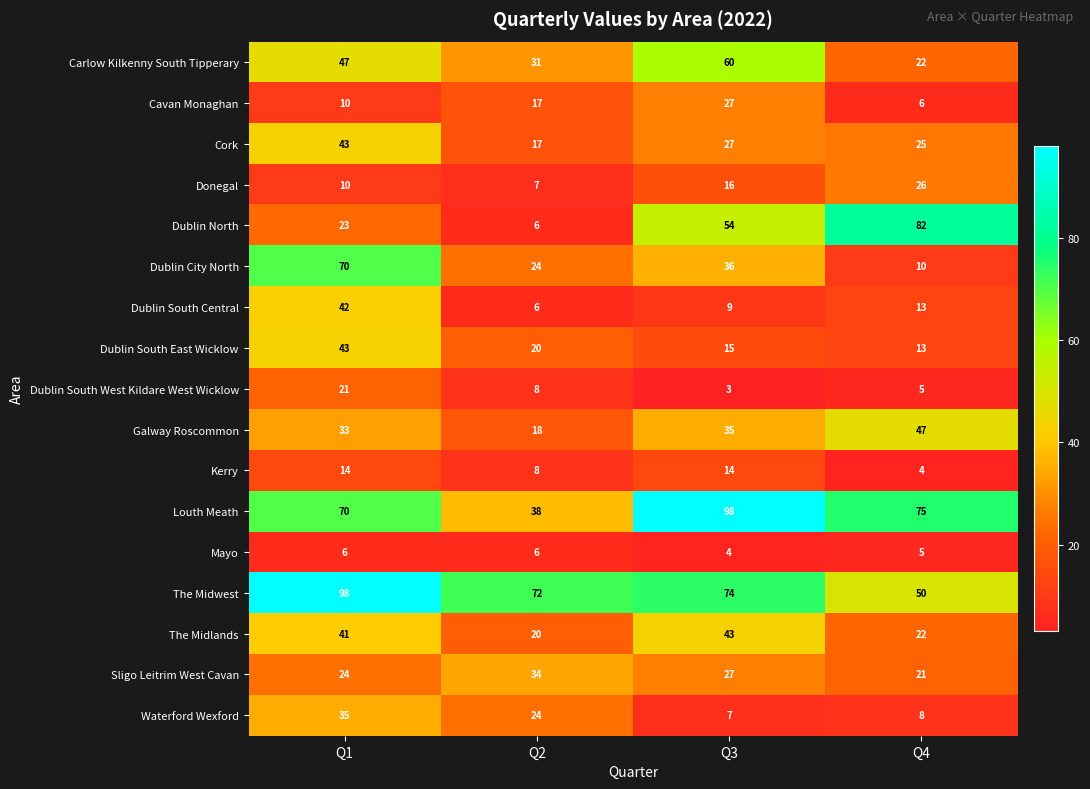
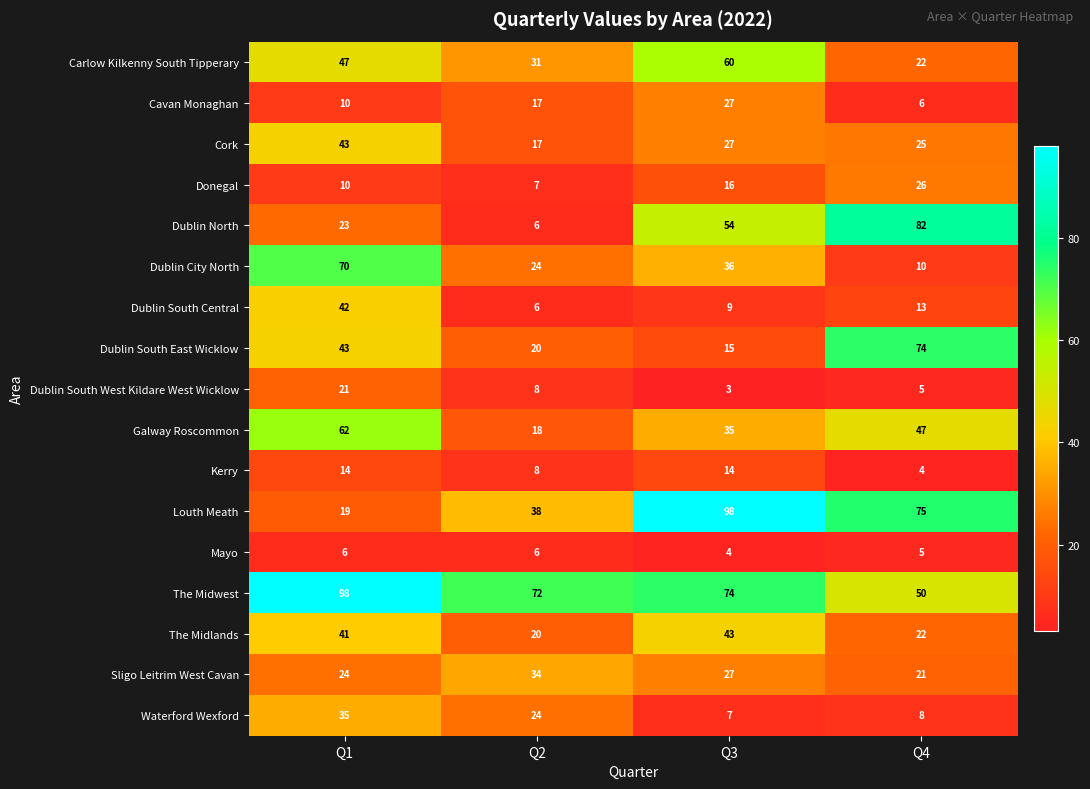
Dublin South East Wicklow, Q4: 13 -> 74
Galway Roscommon, Q1: 33 -> 62
Louth Meath, Q1: 70 -> 19
